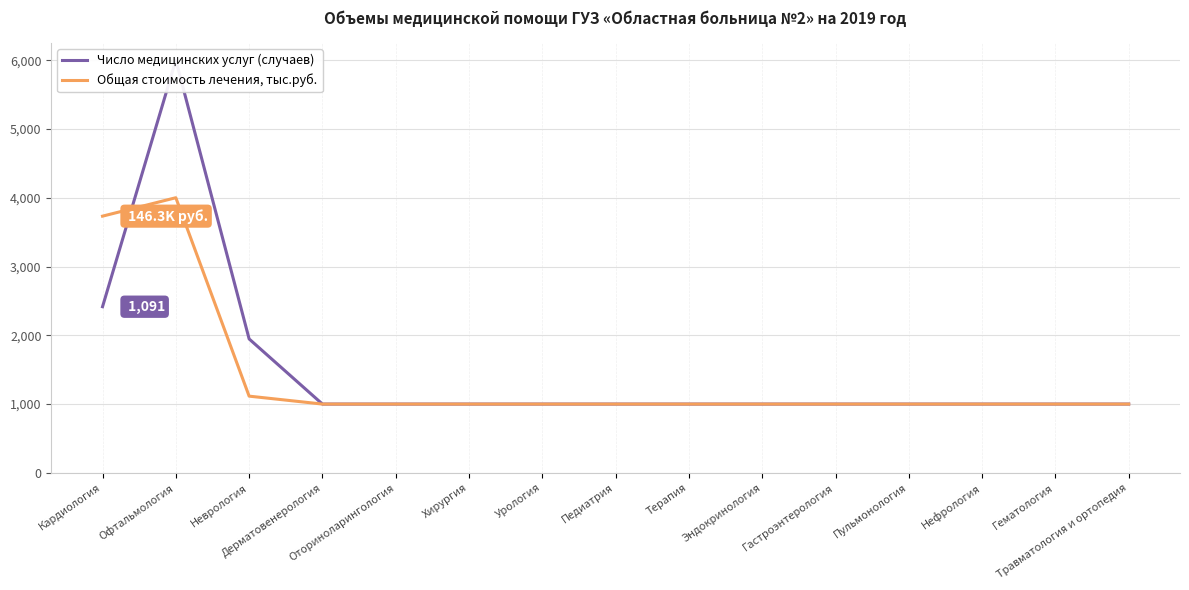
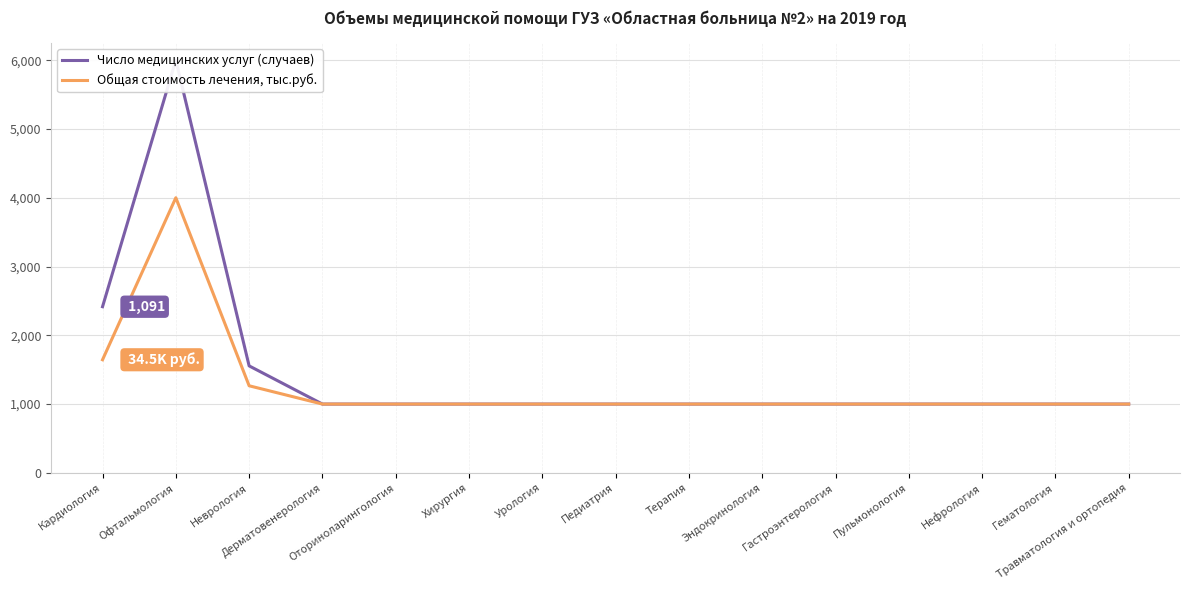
Общая стоимость лечения, тыс.руб., Кардиология: 146.3K -> 34.5K
Число медицинских услуг (случаев), Неврология: 1,900 -> 1,600
Общая стоимость лечения, тыс.руб., Неврология: 1,100 -> 1,300
